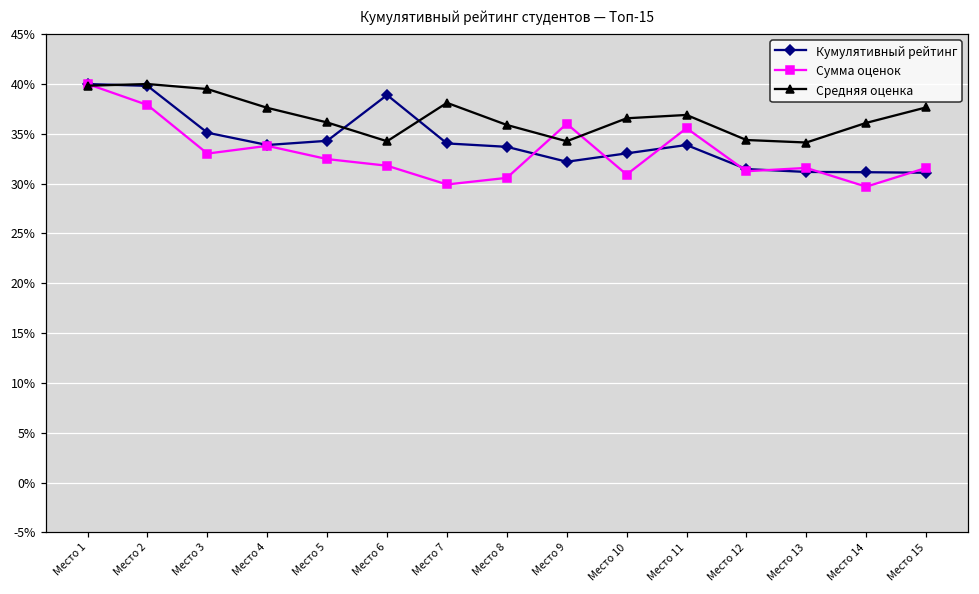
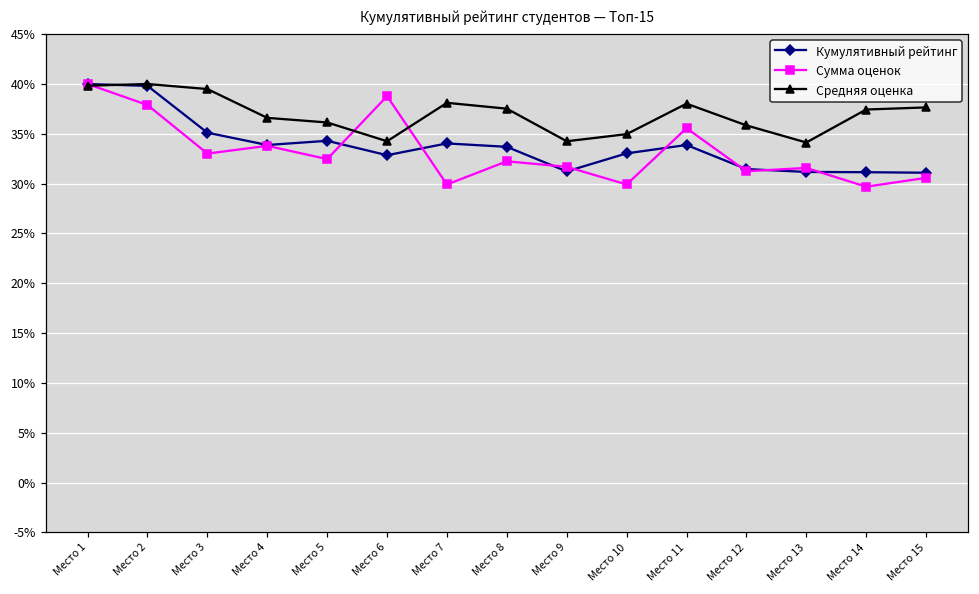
Средняя оценка, Место 4: 38% -> 37%
Кумулятивный рейтинг, Место 6: 39% -> 33%
Сумма оценок, Место 6: 32% -> 39%
Сумма оценок, Место 8: 31% -> 32%
Средняя оценка, Место 8: 36% -> 38%
Кумулятивный рейтинг, Место 9: 32% -> 31%
Сумма оценок, Место 9: 36% -> 32%
Сумма оценок, Место 10: 31% -> 30%
Средняя оценка, Место 10: 37% -> 35%
Средняя оценка, Место 11: 37% -> 38%
Средняя оценка, Место 12: 34% -> 36%
Средняя оценка, Место 14: 36% -> 37%
Сумма оценок, Место 15: 32% -> 31%
